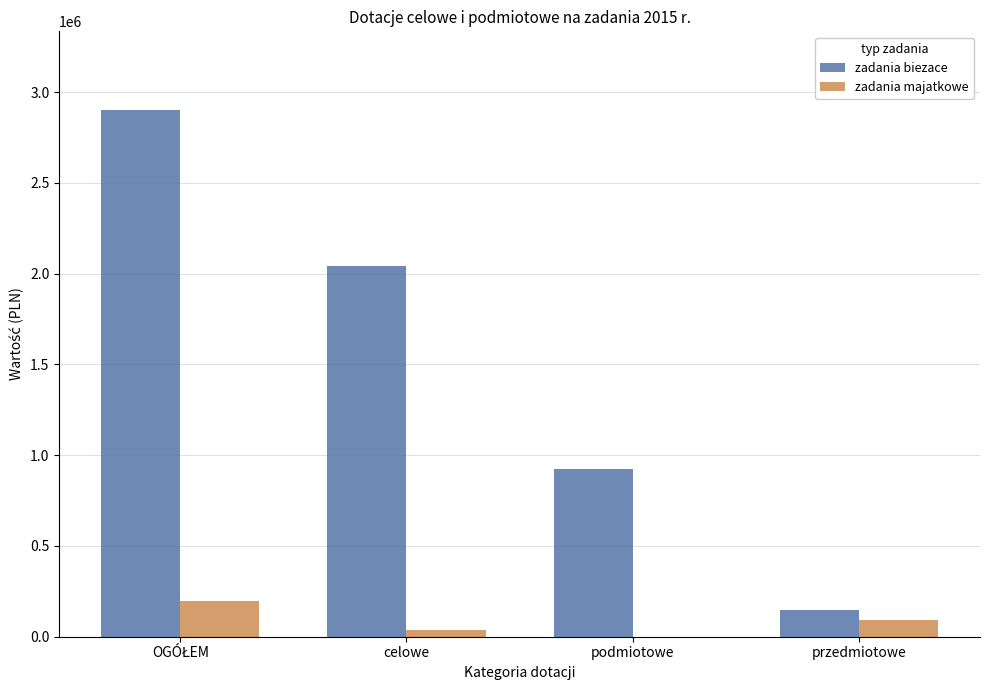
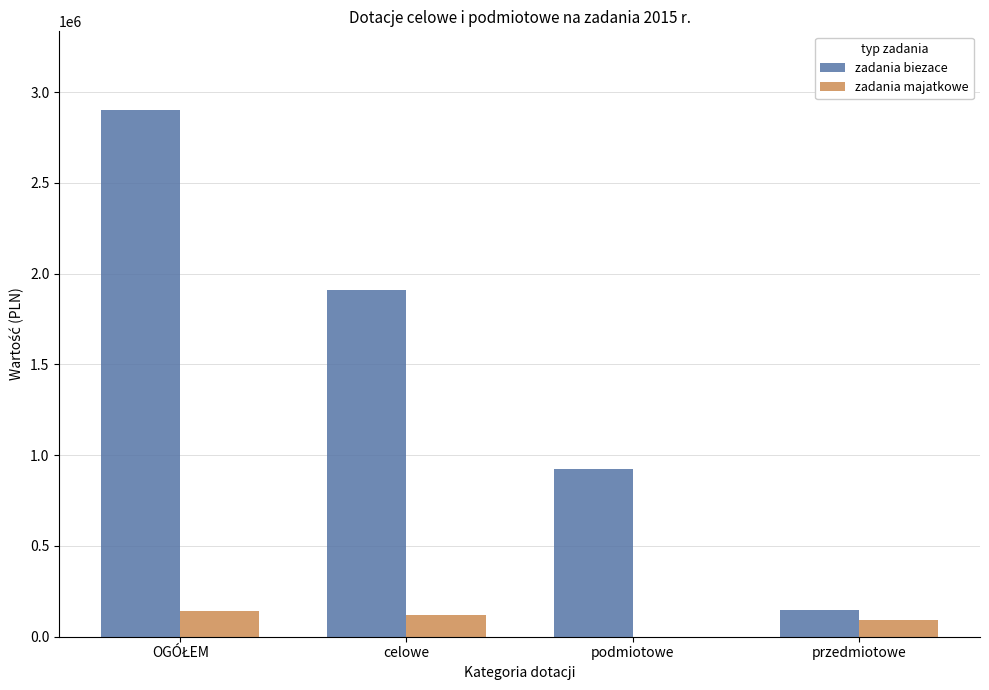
zadania majatkowe, OGÓŁEM: 200000 -> 140000
zadania biezace, celowe: 2040000 -> 1910000
zadania majatkowe, celowe: 40000 -> 120000
